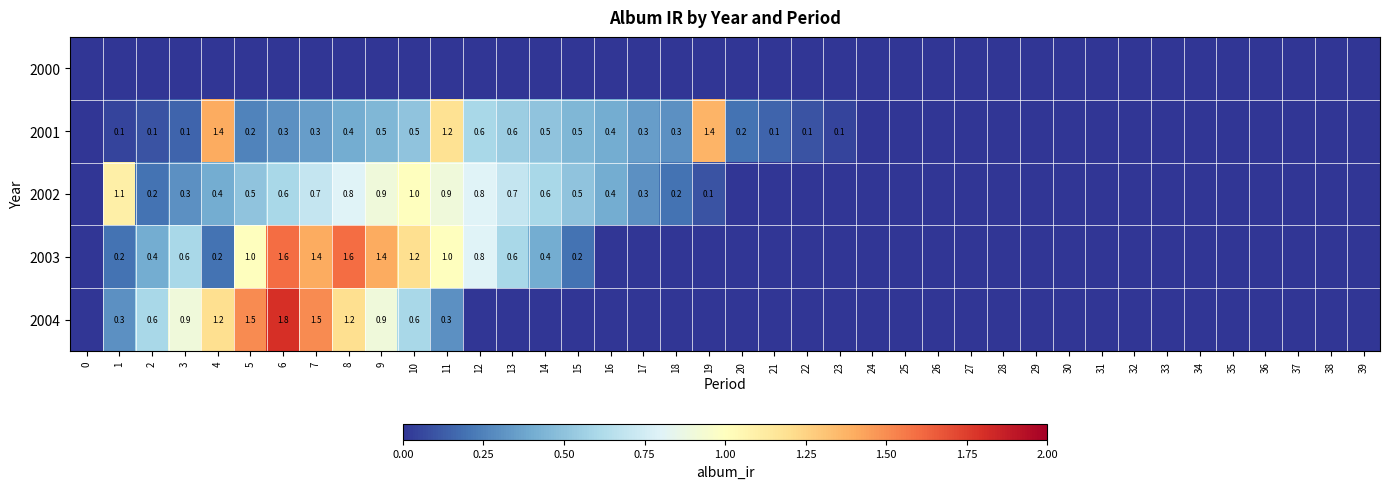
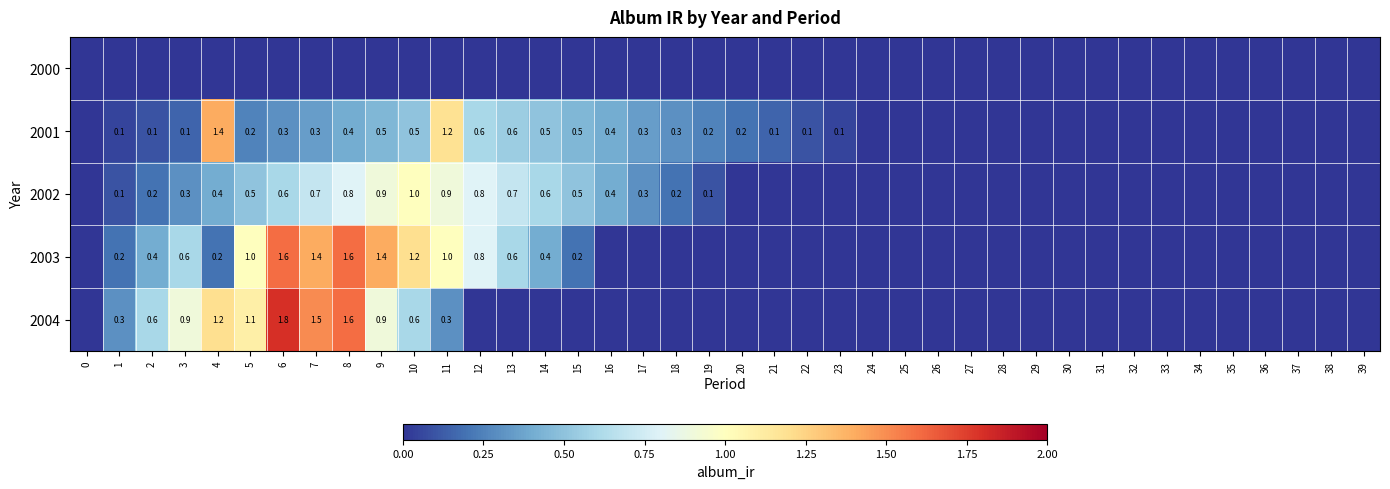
2001, 19: 1.4 -> 0.2
2002, 1: 1.1 -> 0.1
2004, 5: 1.5 -> 1.1
2004, 8: 1.2 -> 1.6
